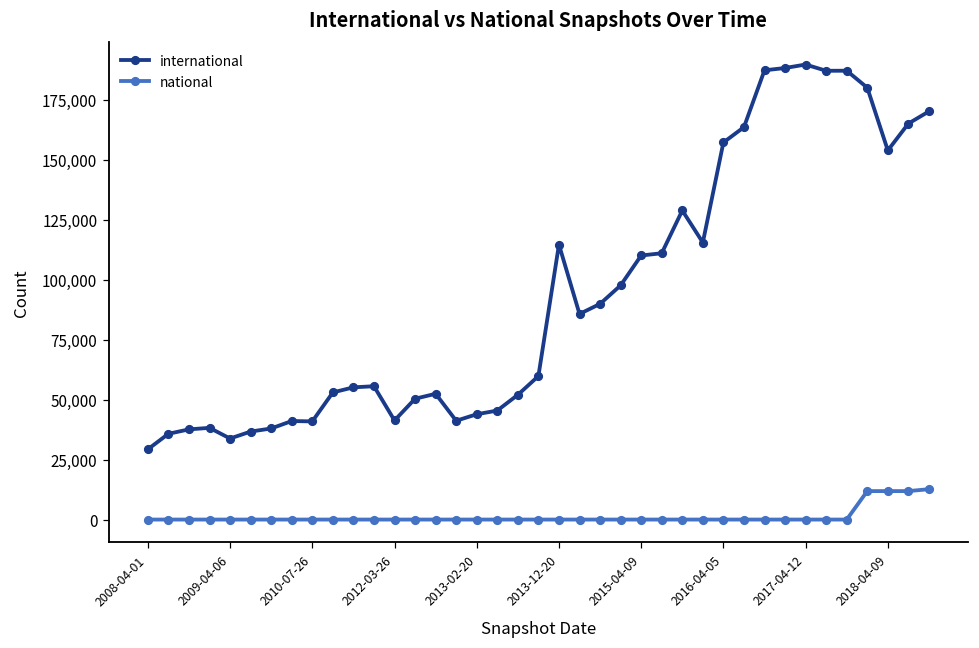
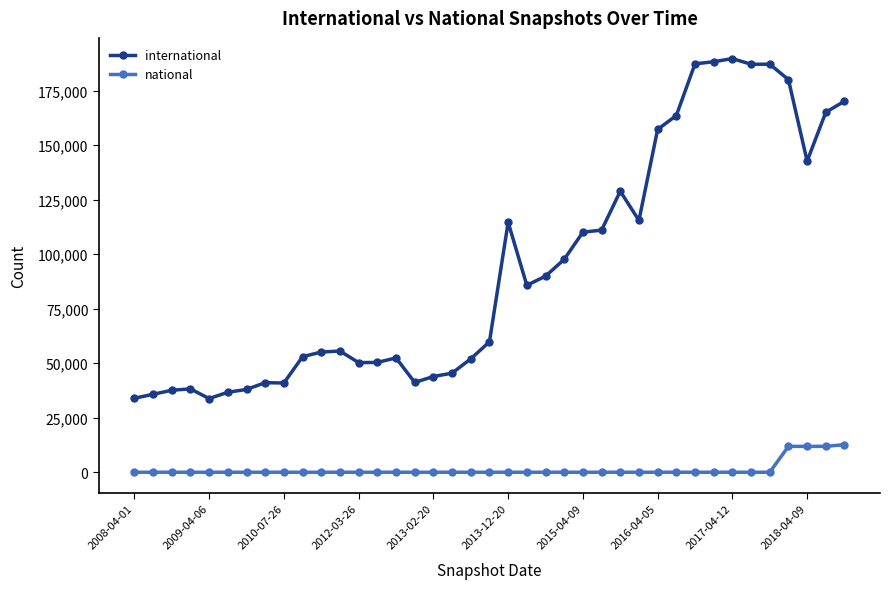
international, 2008-04-01: 29,000 -> 34,000
international, 2012-03-26: 41,000 -> 50,000
international, 2018-04-09: 154,000 -> 143,000
